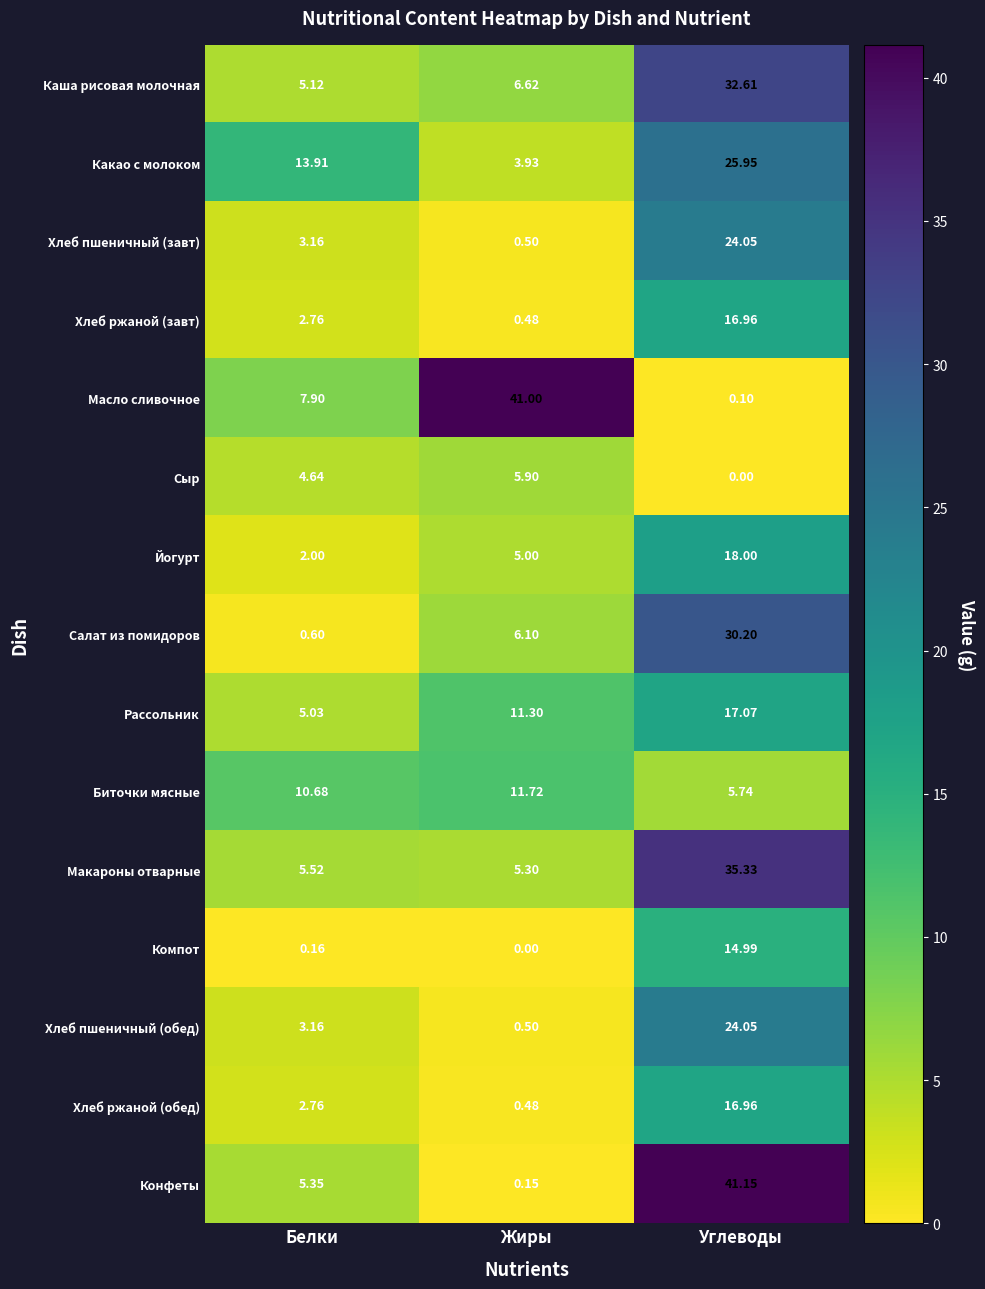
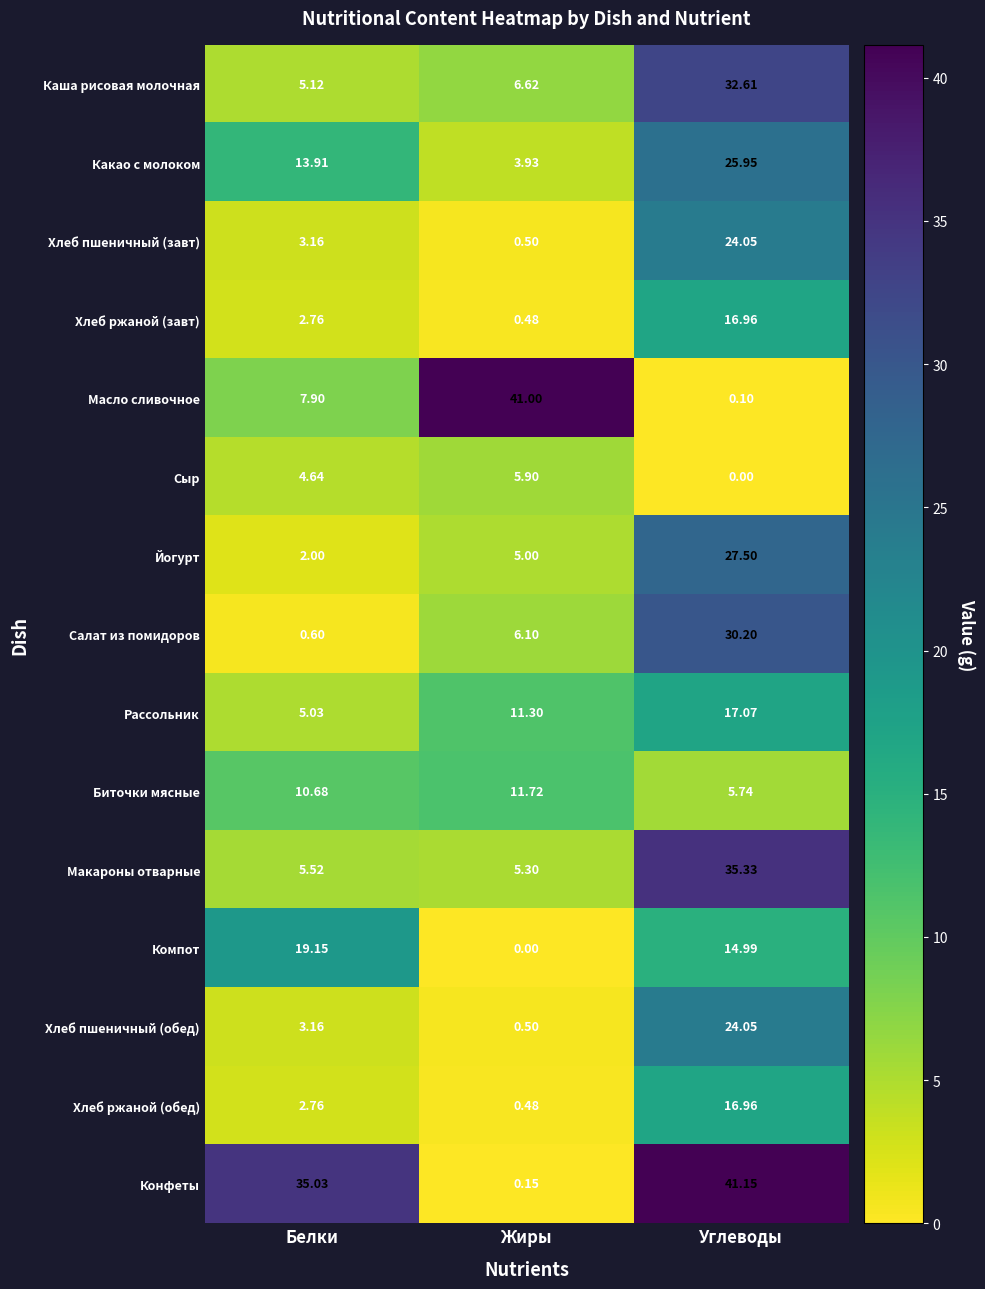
Йогурт, Углеводы: 18.00 -> 27.50
Компот, Белки: 0.16 -> 19.15
Конфеты, Белки: 5.35 -> 35.03
